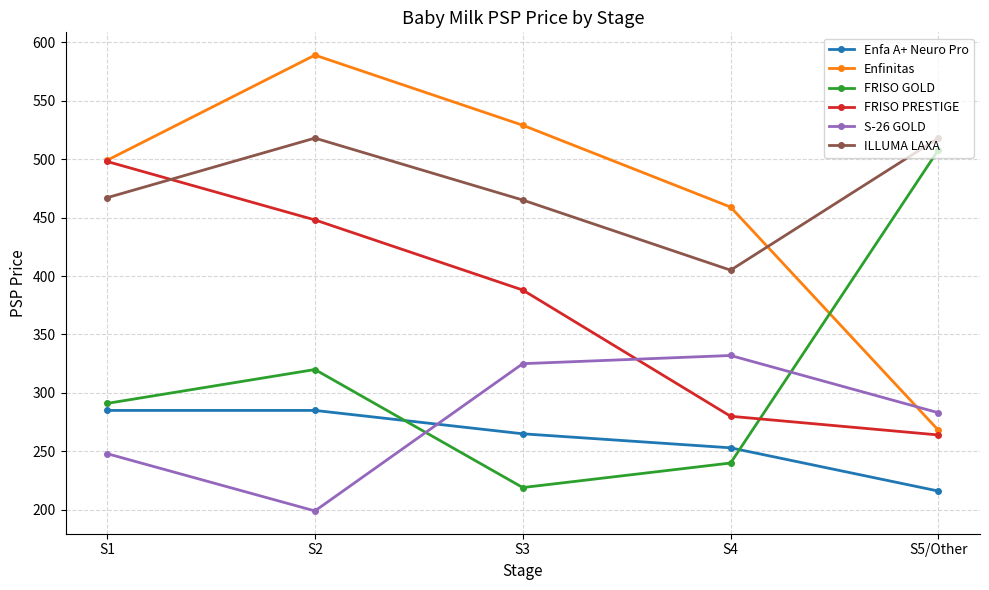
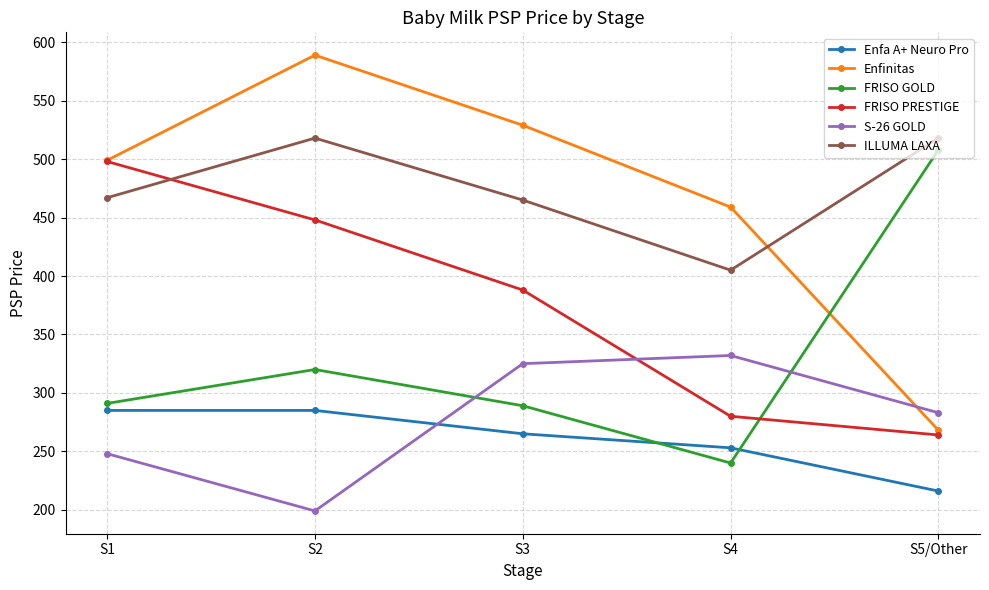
FRISO GOLD, S3: 219 -> 289
